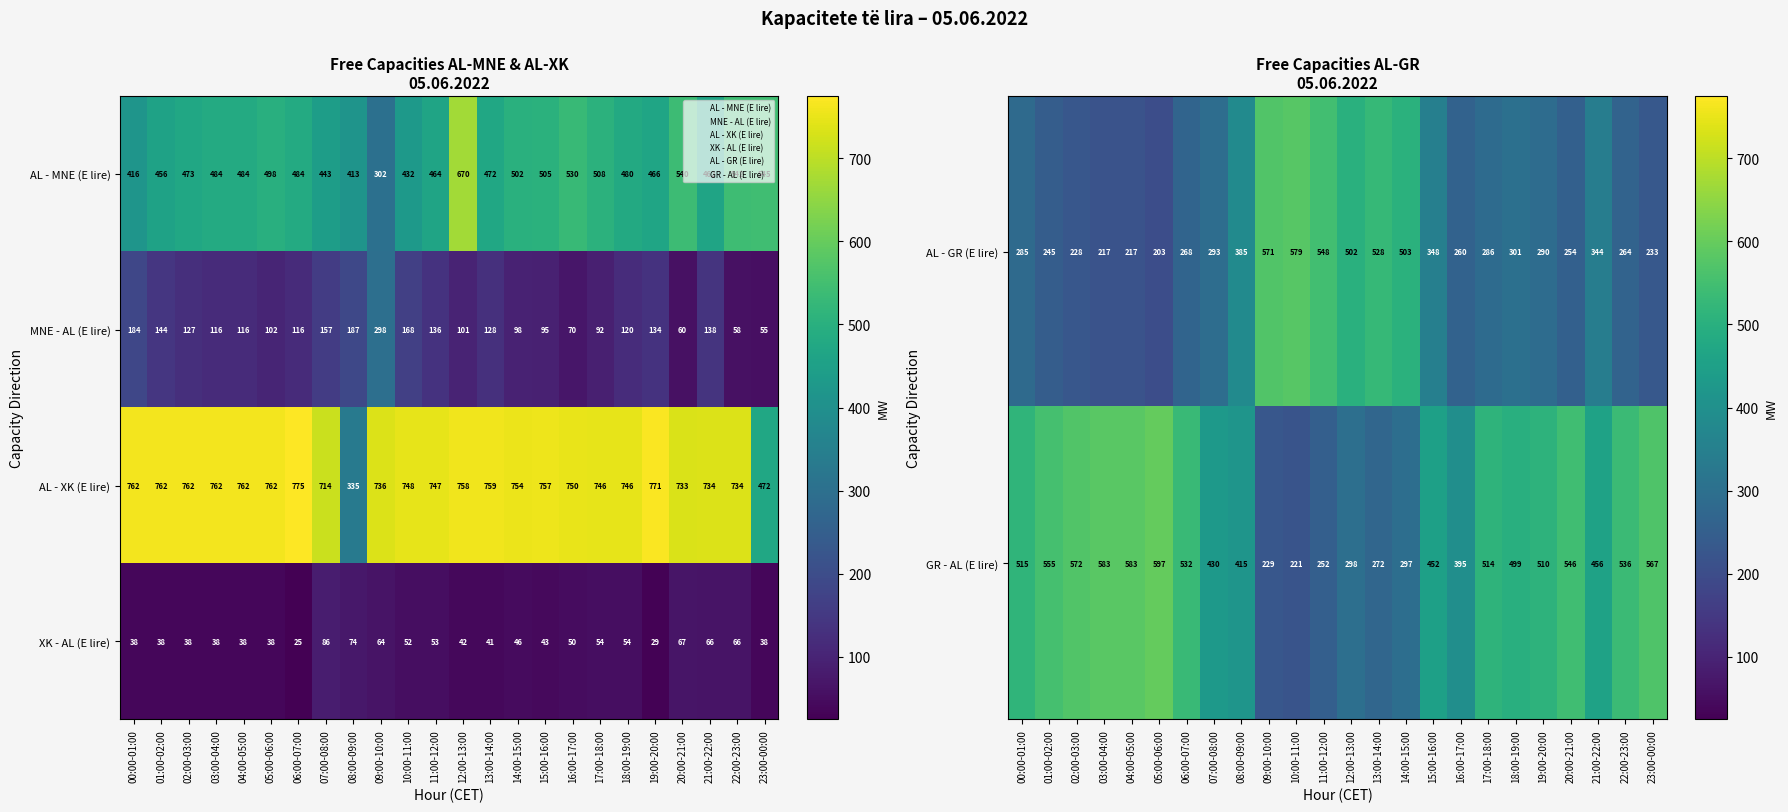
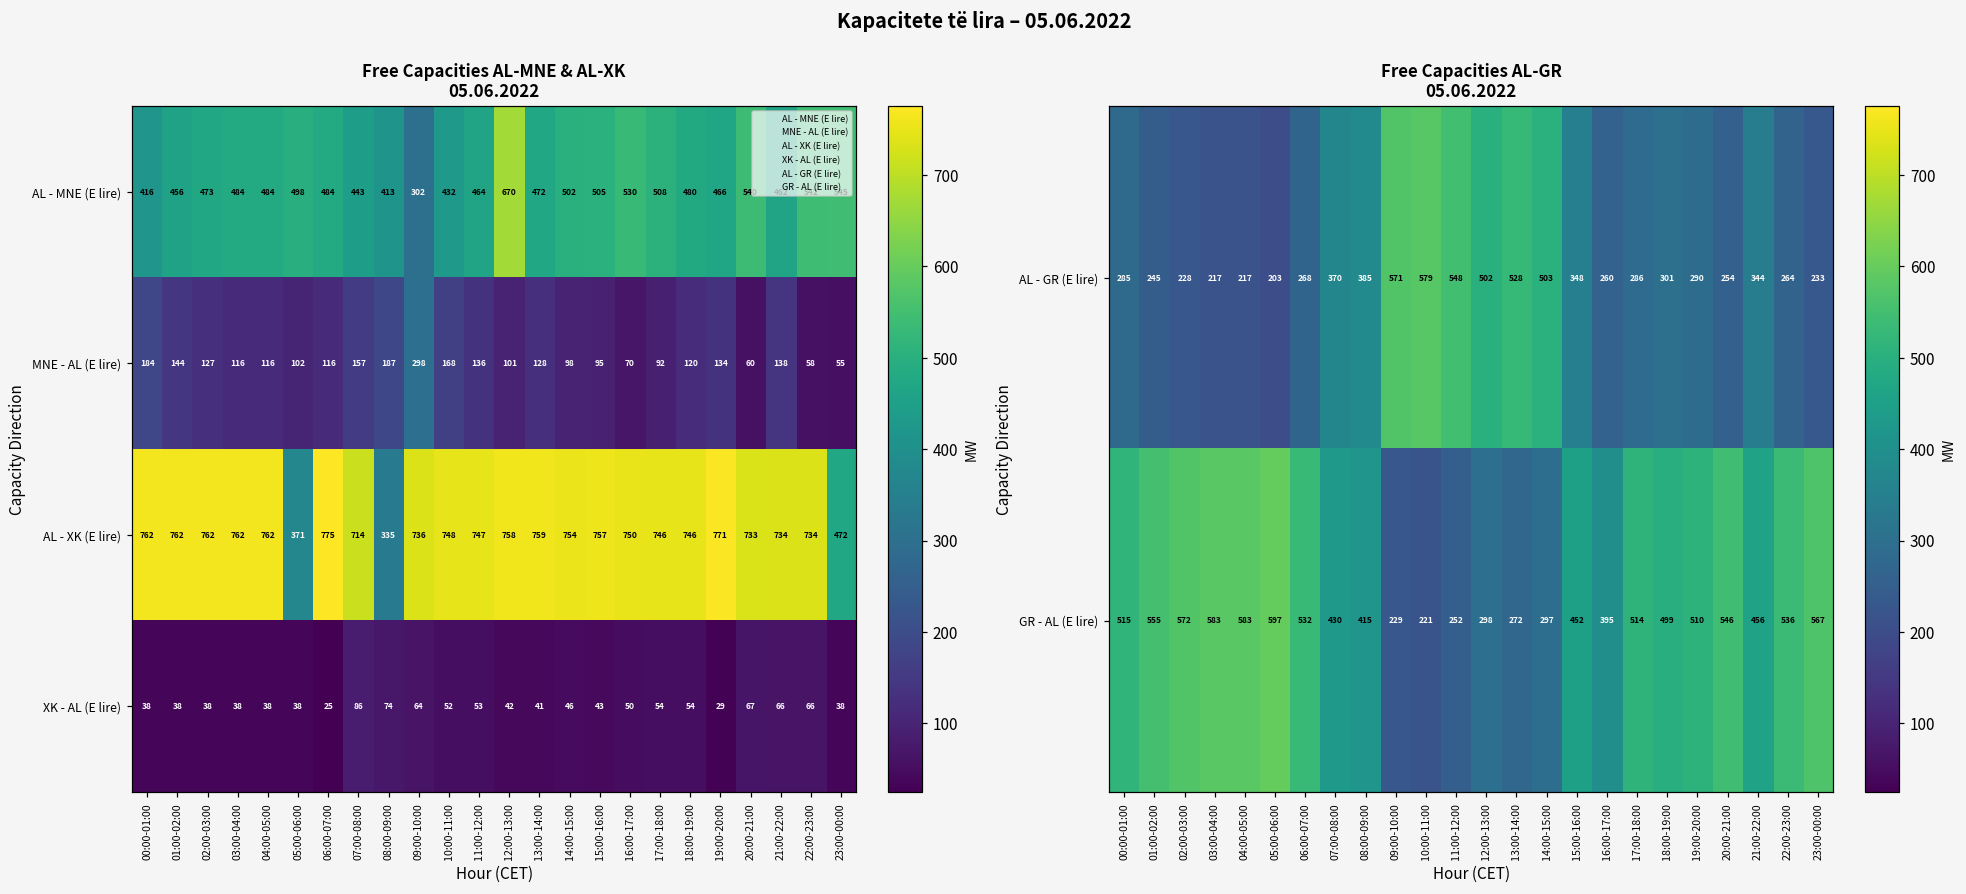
Free Capacities AL-MNE & AL-XK 05.06.2022, AL - XK (E lire), 05:00-06:00: 762 -> 371
Free Capacities AL-GR 05.06.2022, AL - GR (E lire), 07:00-08:00: 293 -> 370
